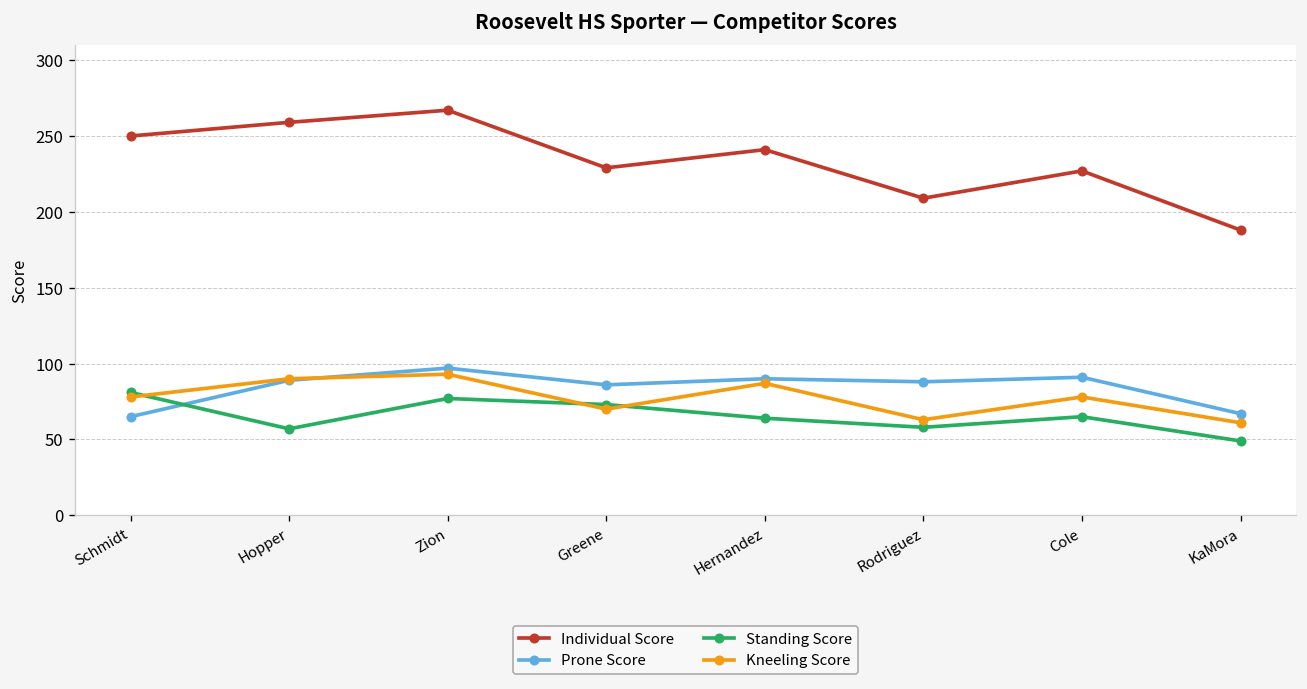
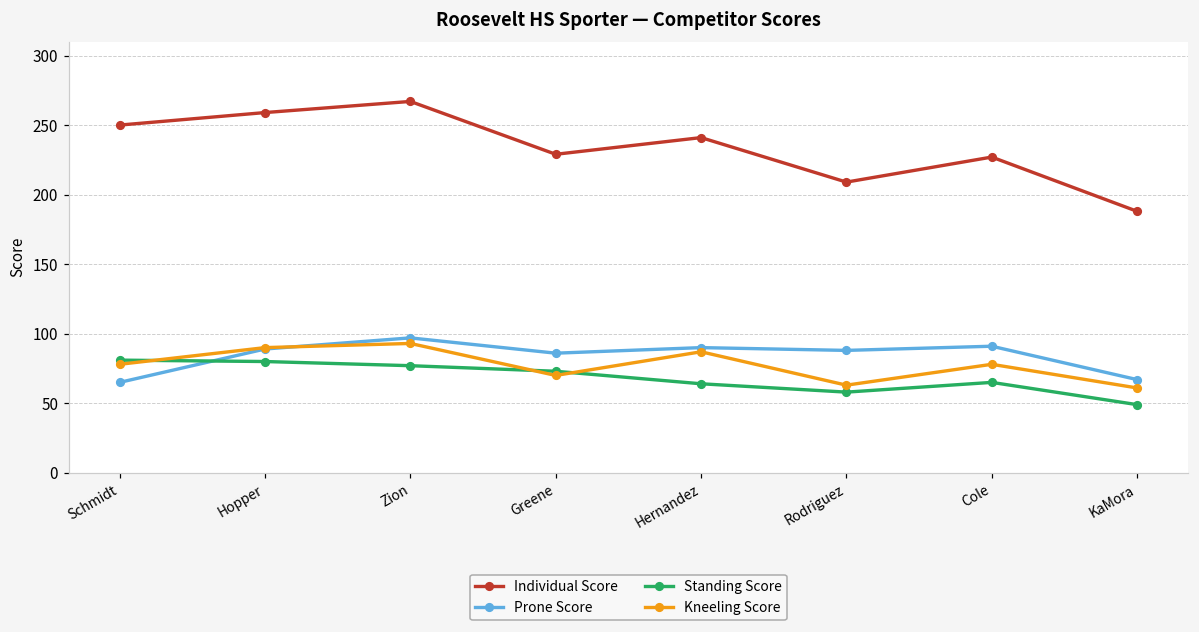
Standing Score, Hopper: 57 -> 80
